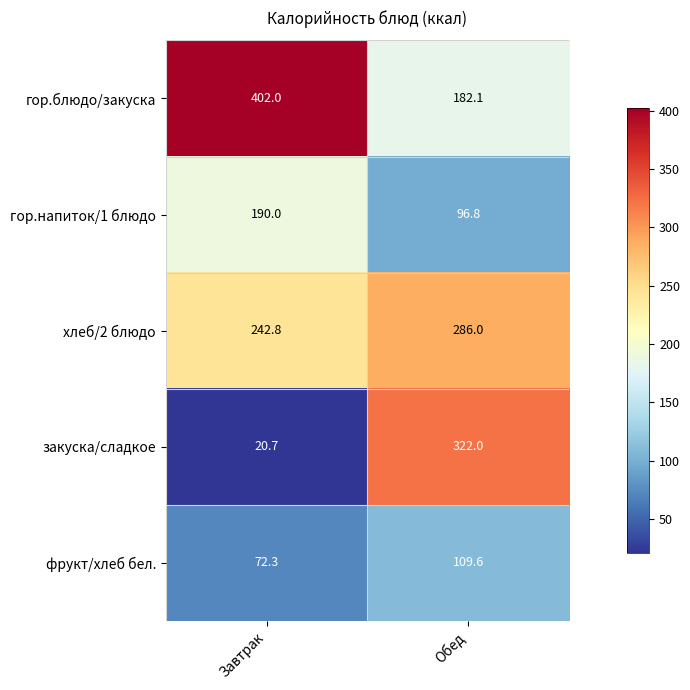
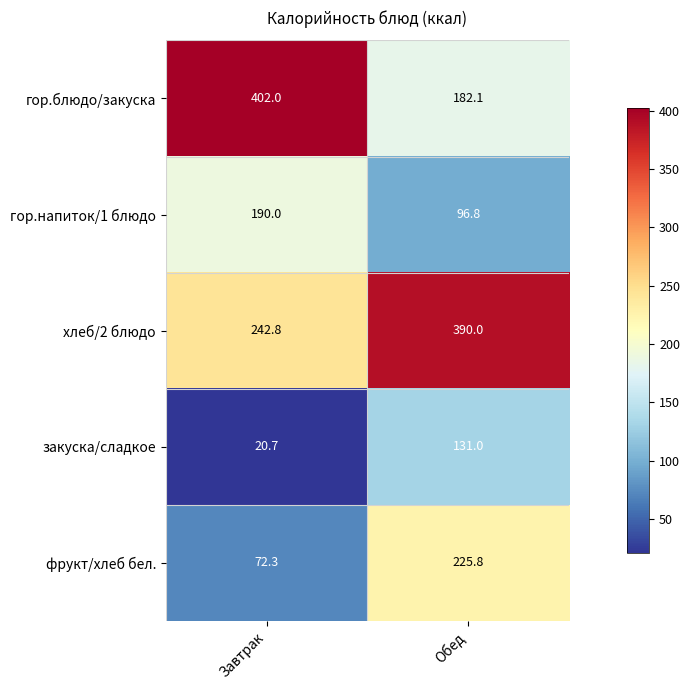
хлеб/2 блюдо, Обед: 286.0 -> 390.0
закуска/сладкое, Обед: 322.0 -> 131.0
фрукт/хлеб бел., Обед: 109.6 -> 225.8
